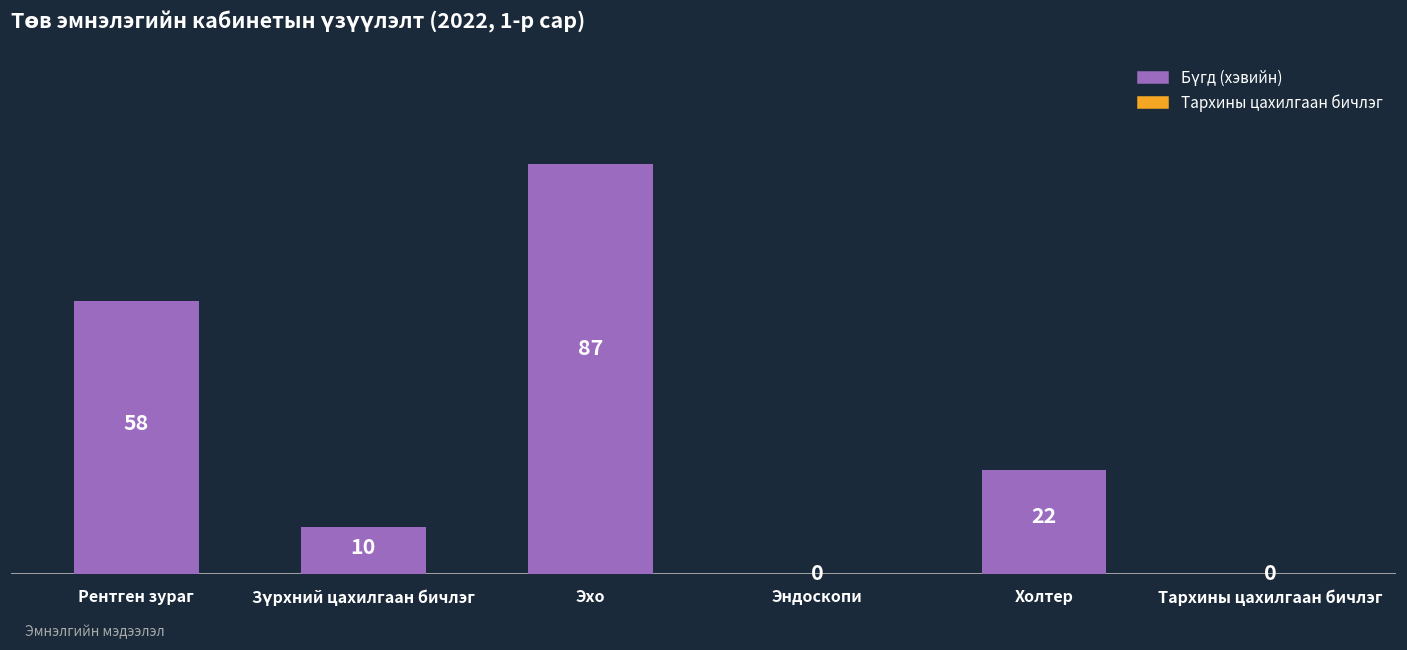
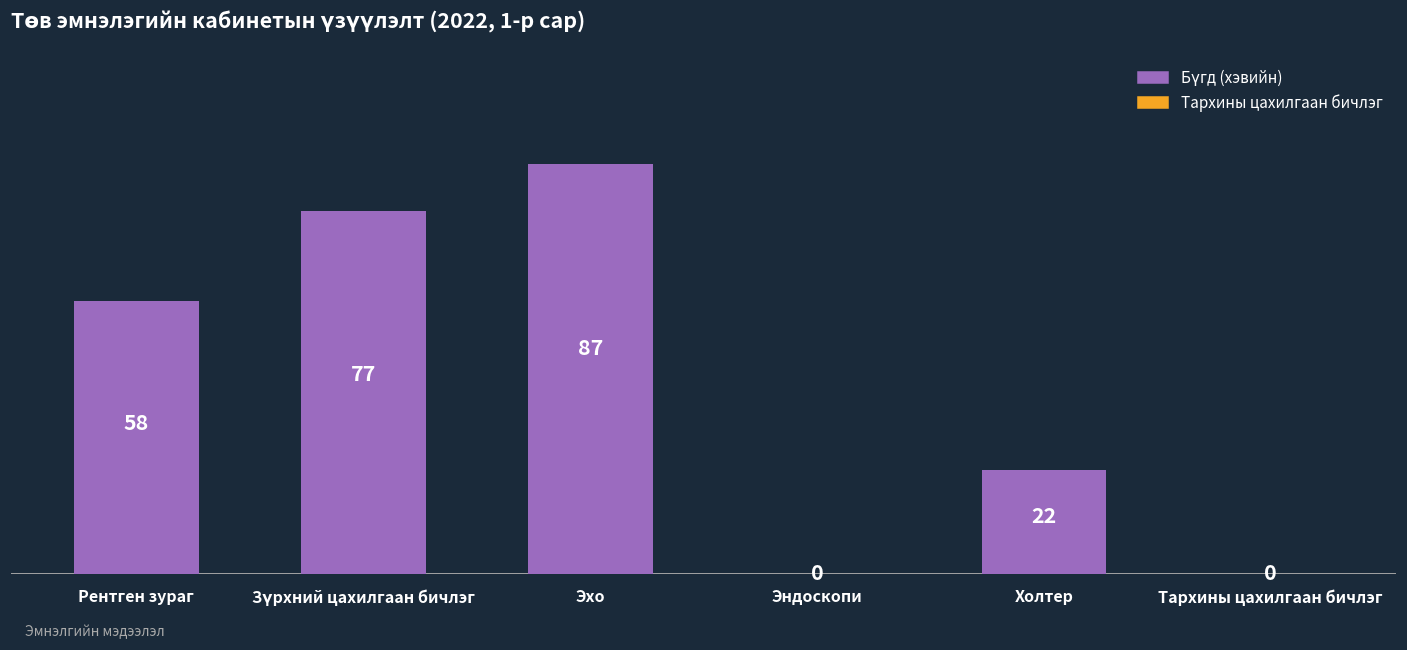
Зүрхний цахилгаан бичлэг: 10 -> 77
